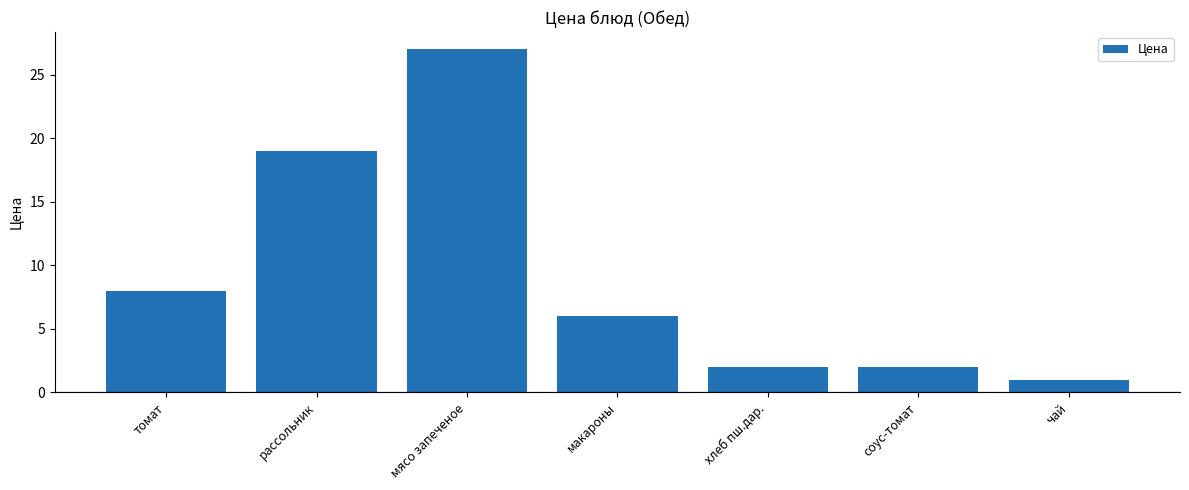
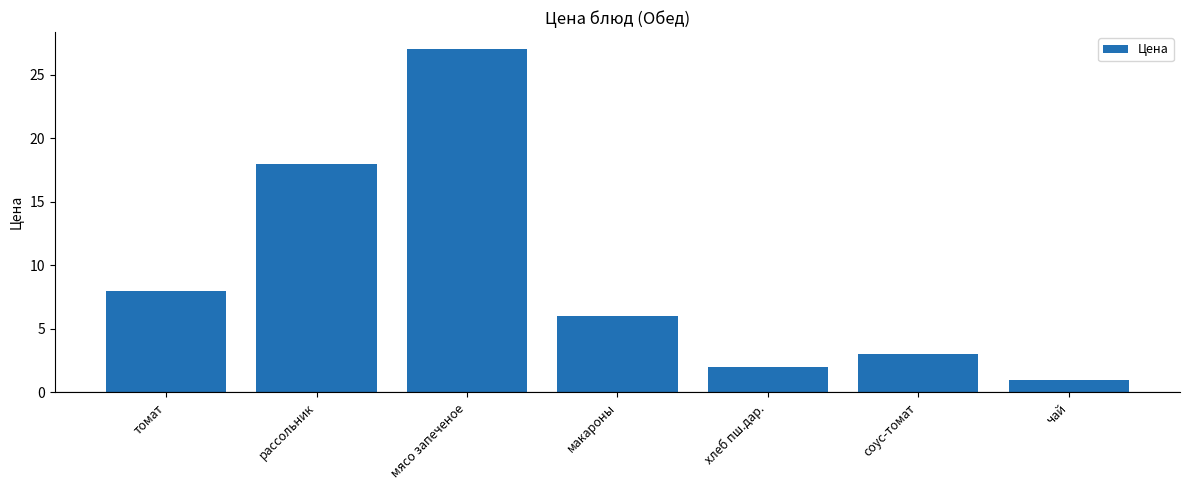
рассольник: 19 -> 18
соус-томат: 2 -> 3
